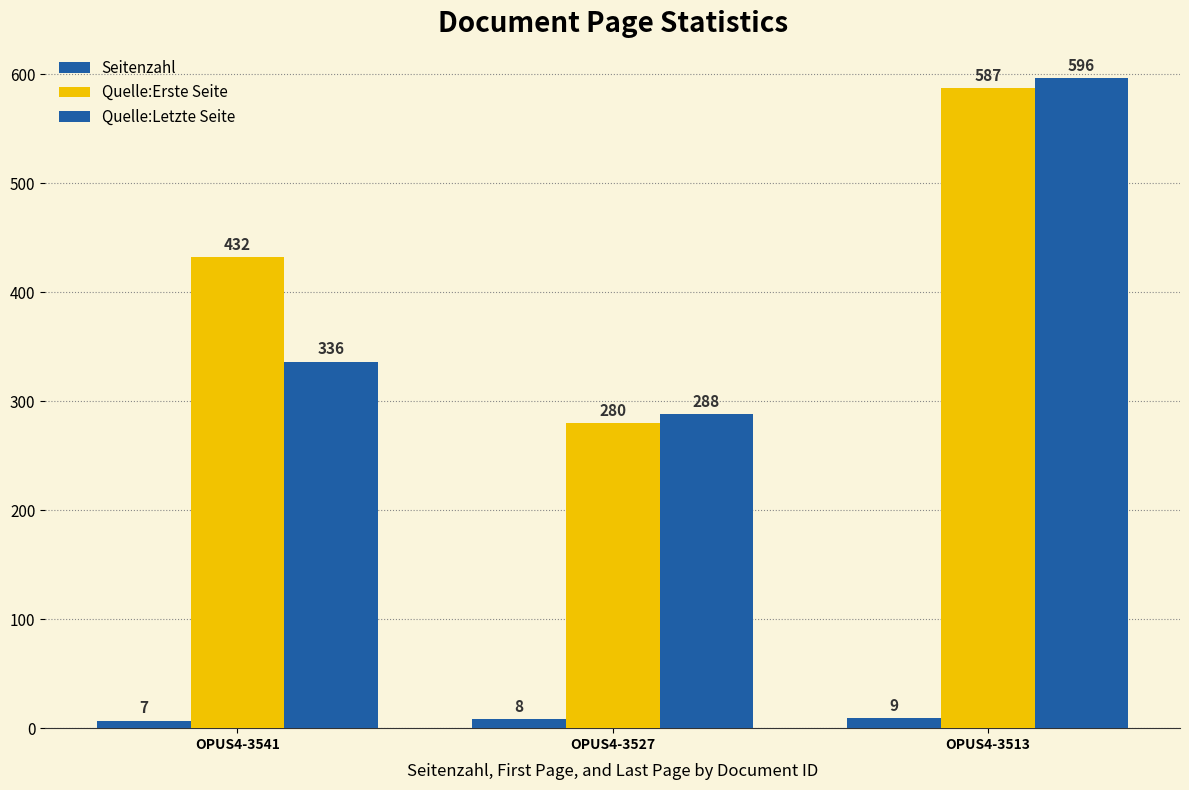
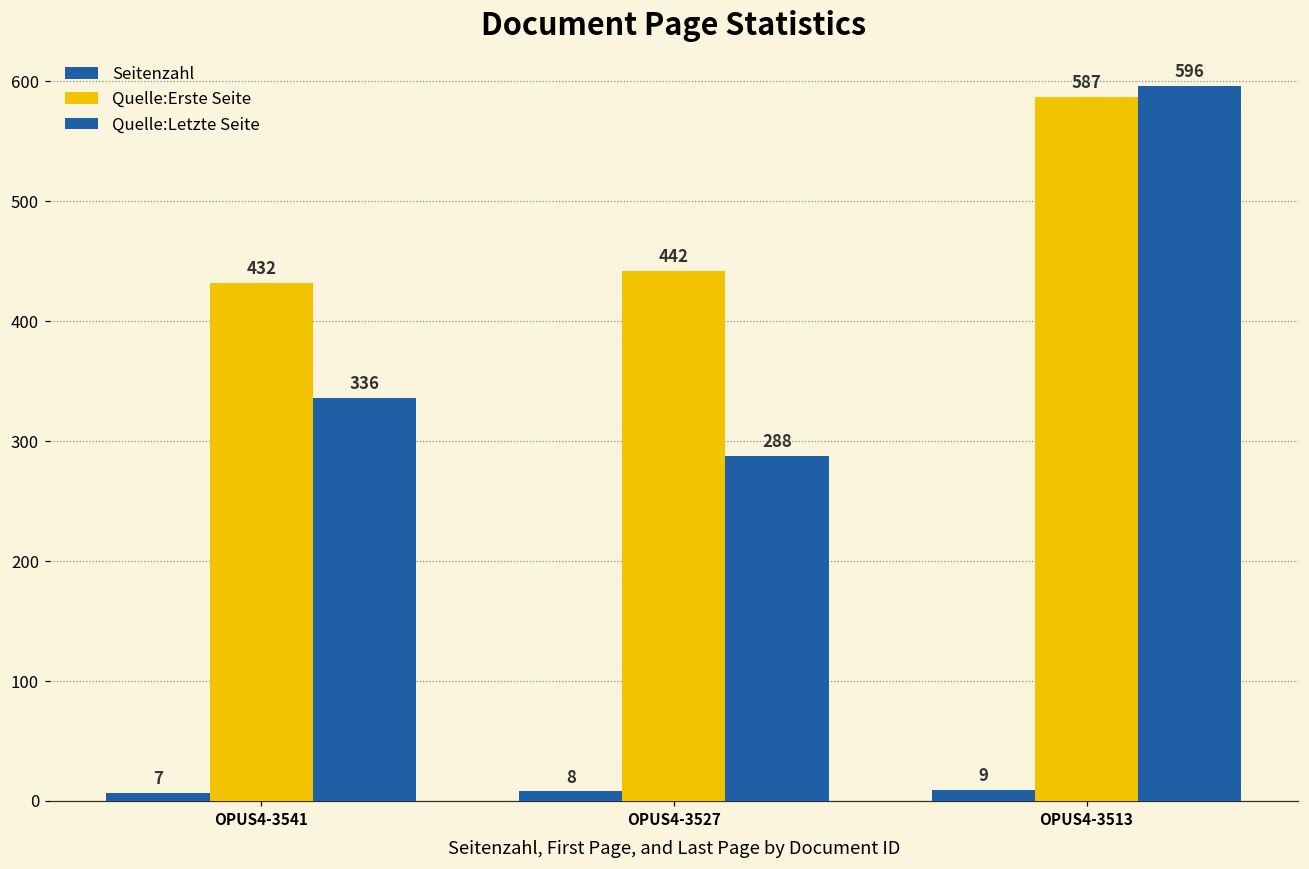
Quelle:Erste Seite, OPUS4-3527: 280 -> 442
